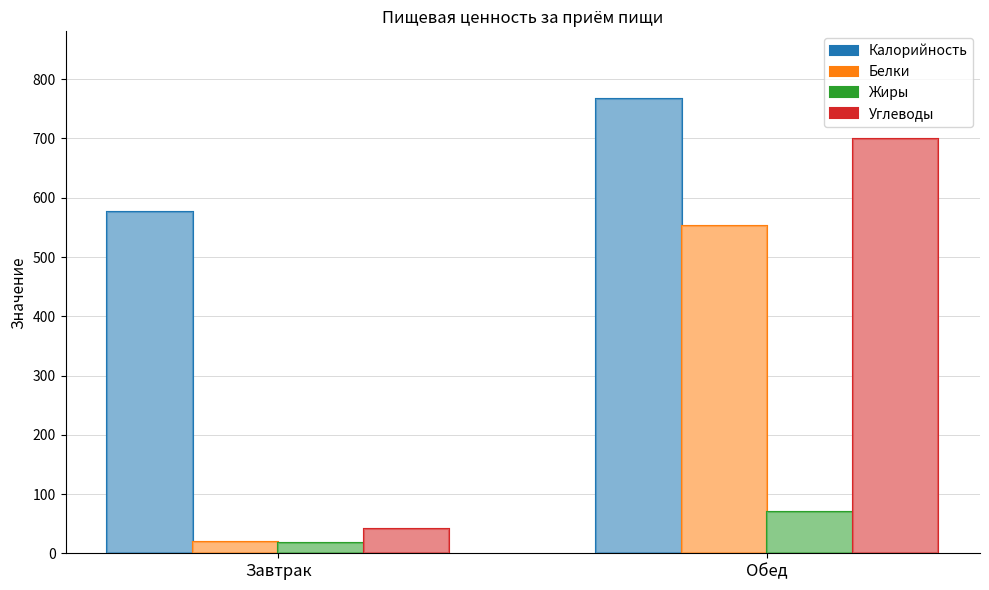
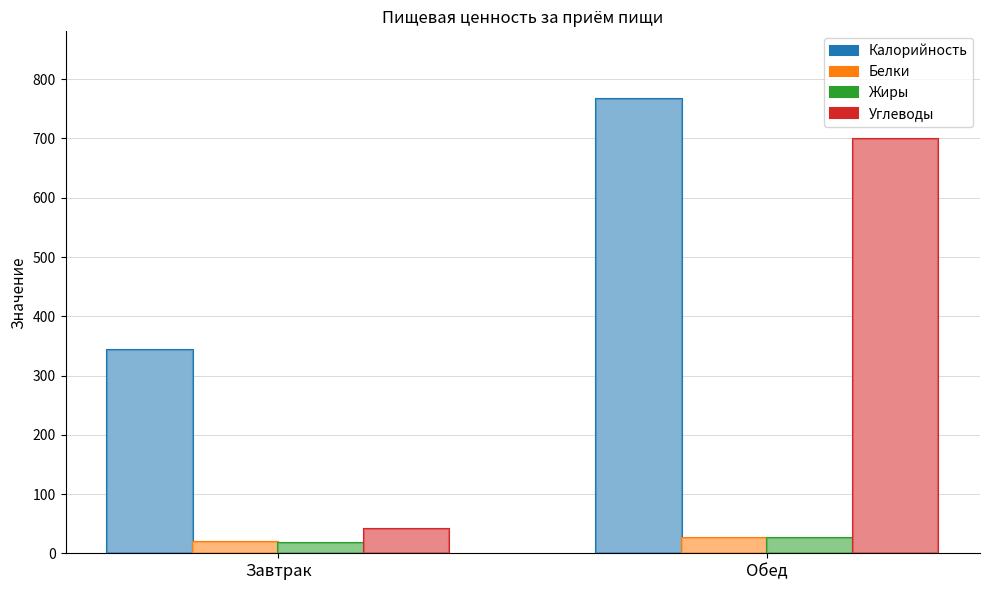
Калорийность, Завтрак: 580 -> 340
Белки, Обед: 550 -> 30
Жиры, Обед: 70 -> 30
